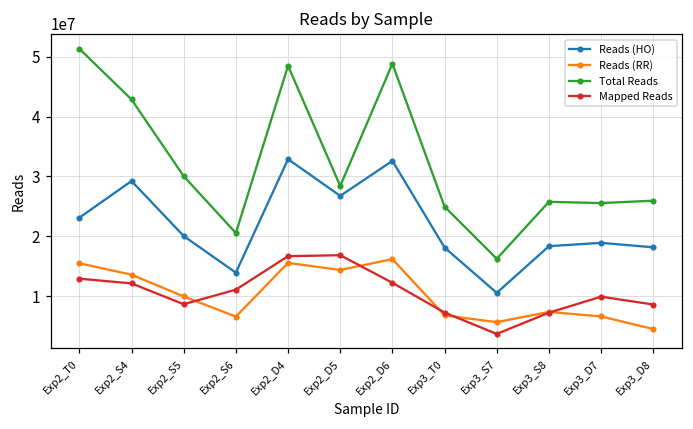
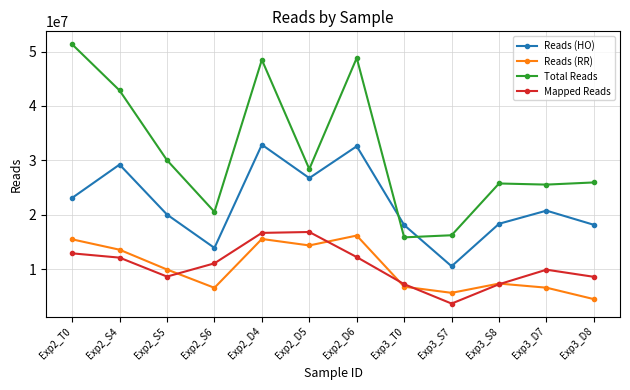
Total Reads, Exp3_T0: 25000000 -> 16000000
Reads (HO), Exp3_D7: 19000000 -> 21000000
